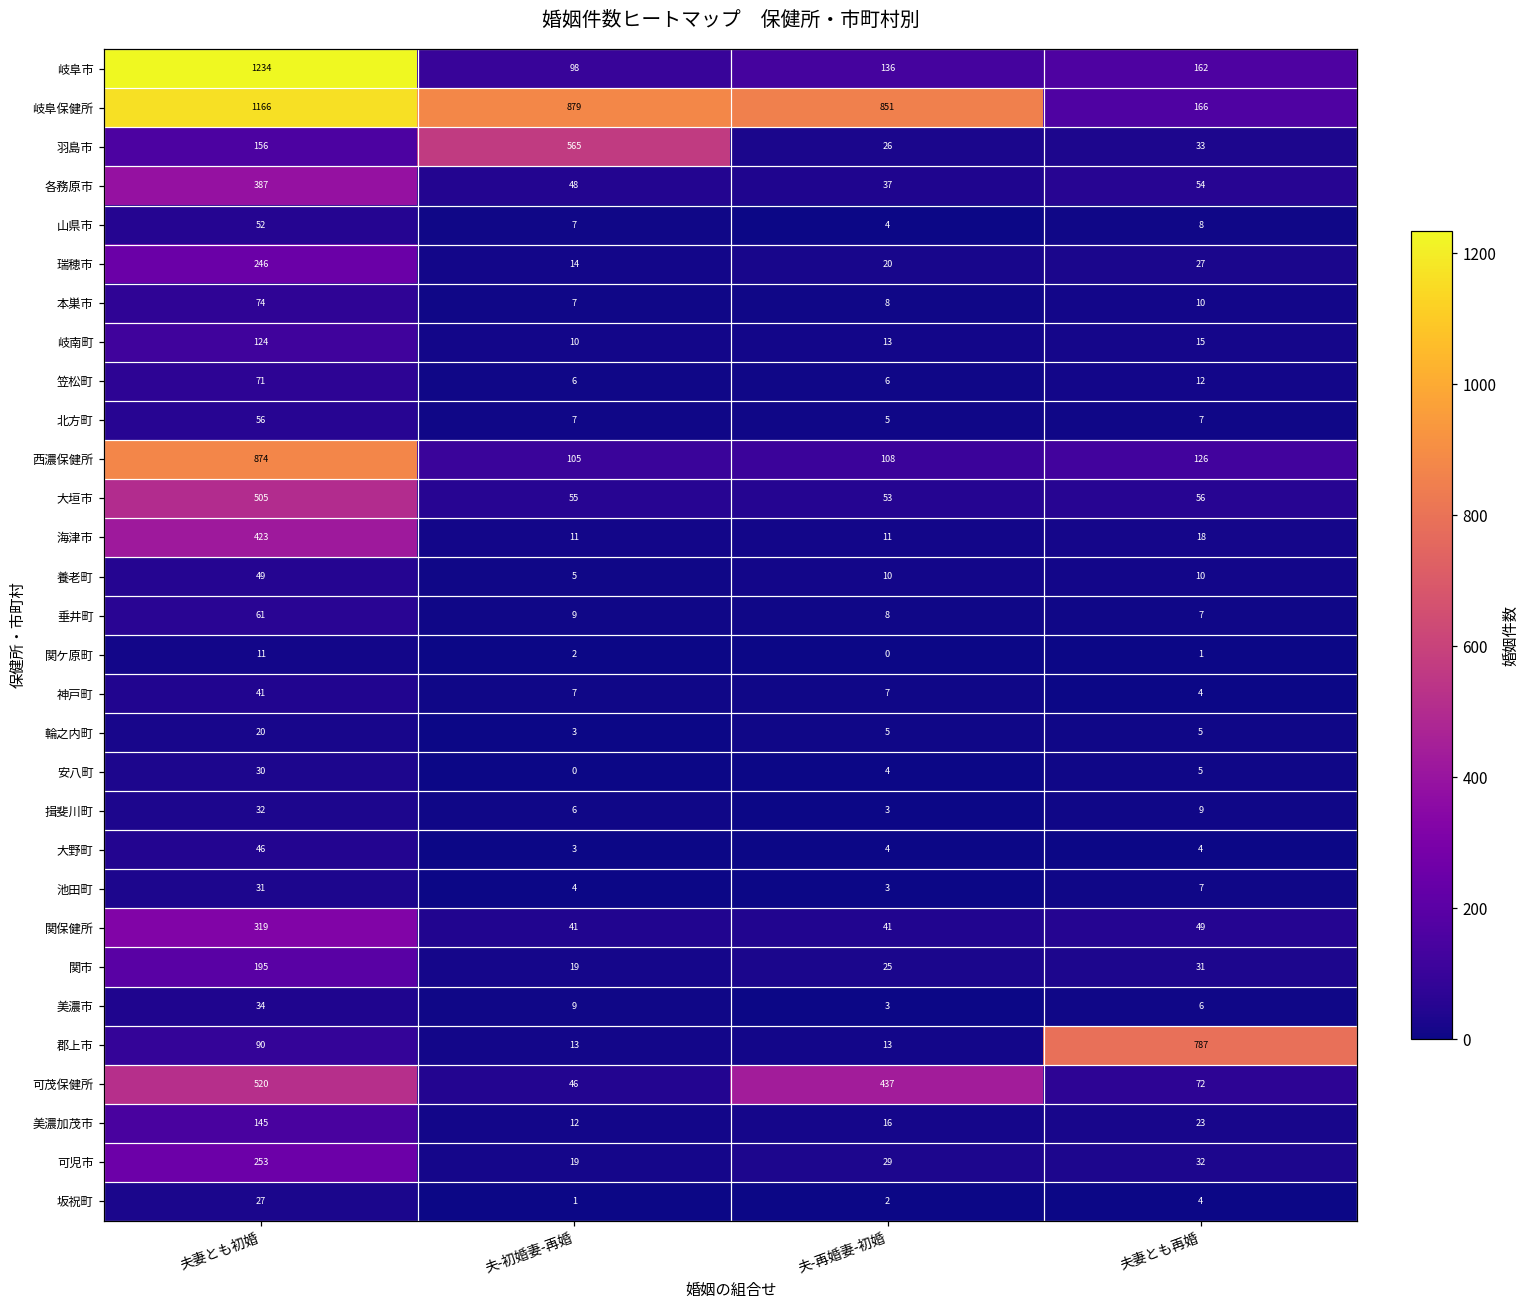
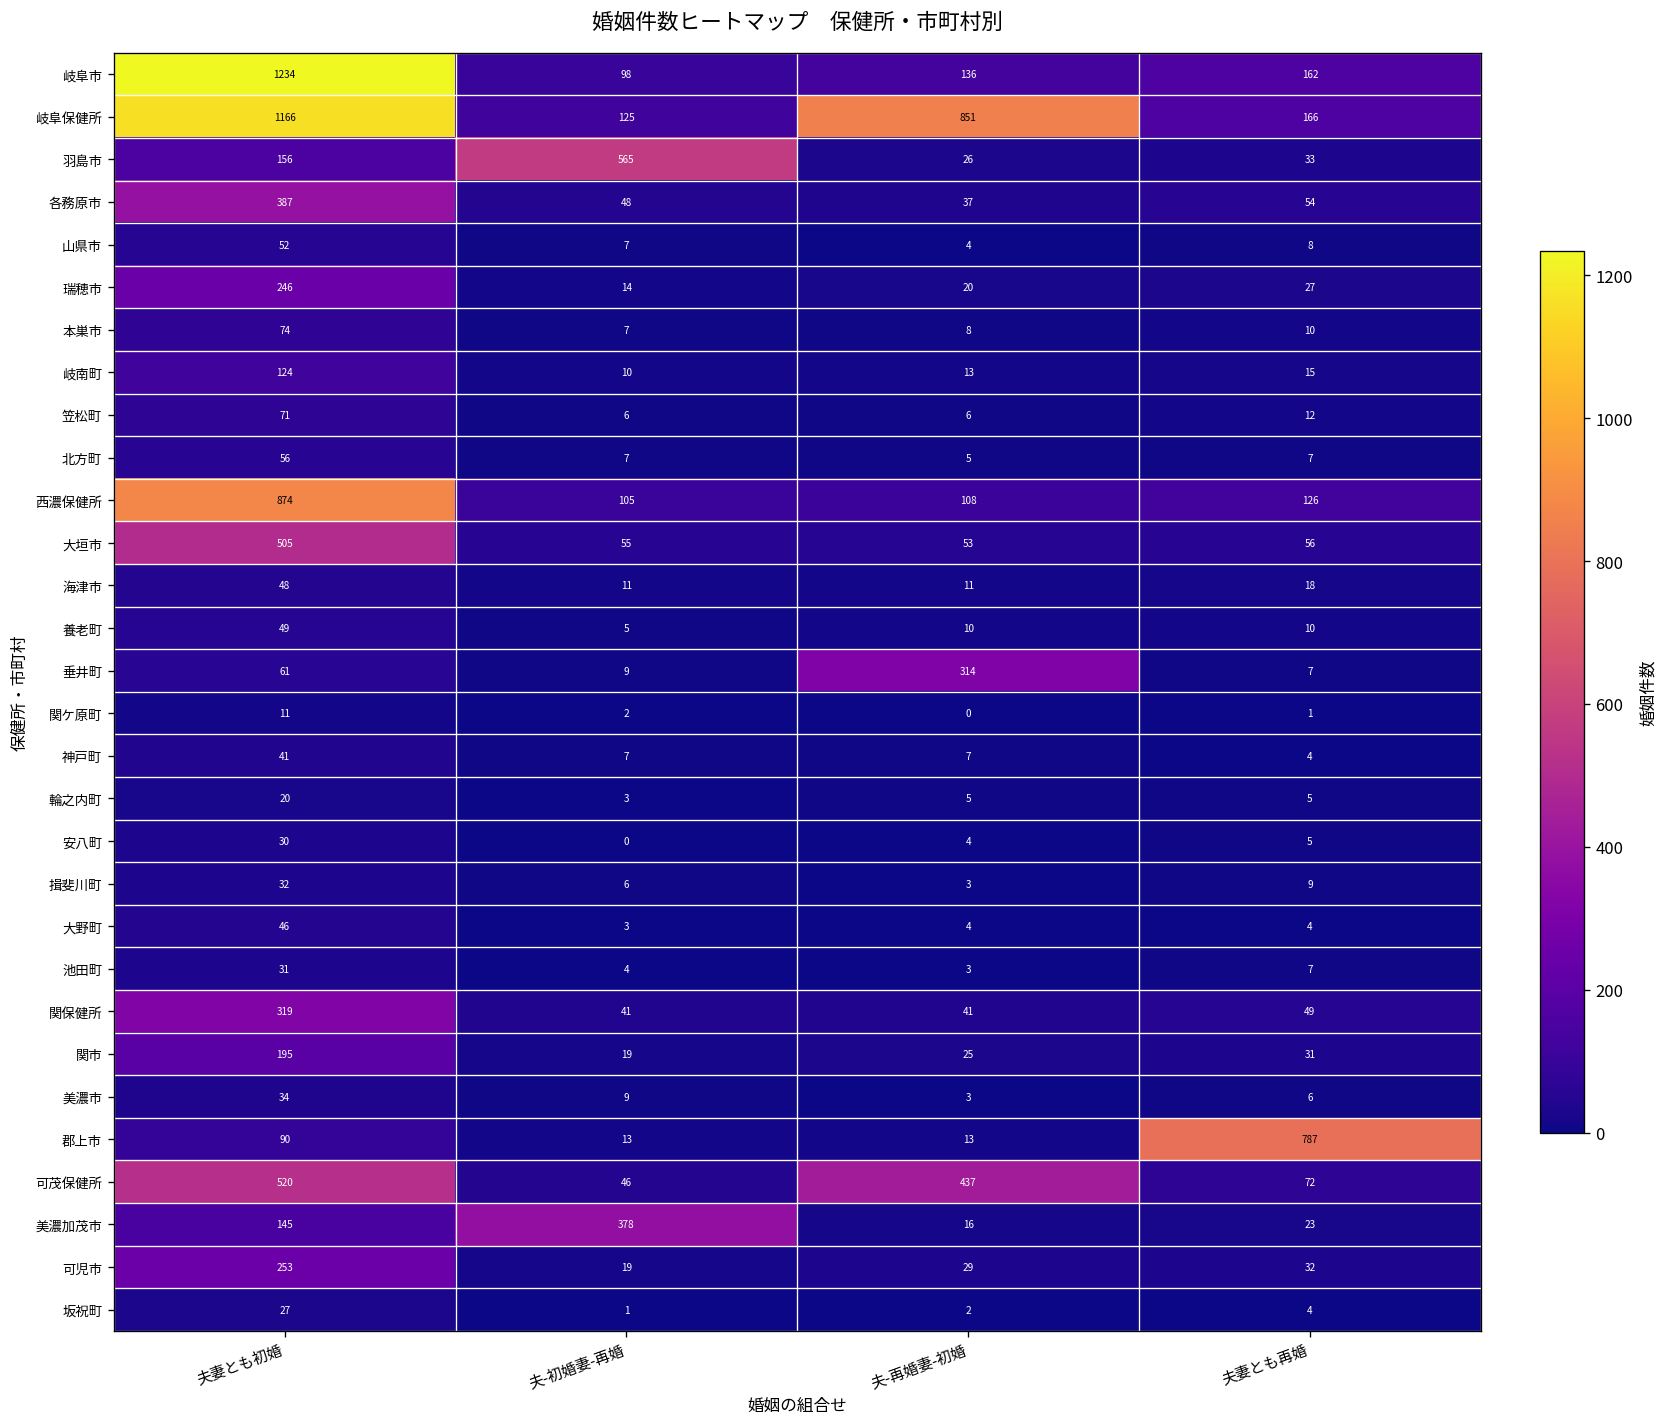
岐阜保健所, 夫-初婚妻-再婚: 879 -> 125
海津市, 夫妻とも初婚: 423 -> 48
垂井町, 夫-再婚妻-初婚: 8 -> 314
美濃加茂市, 夫-初婚妻-再婚: 12 -> 378
